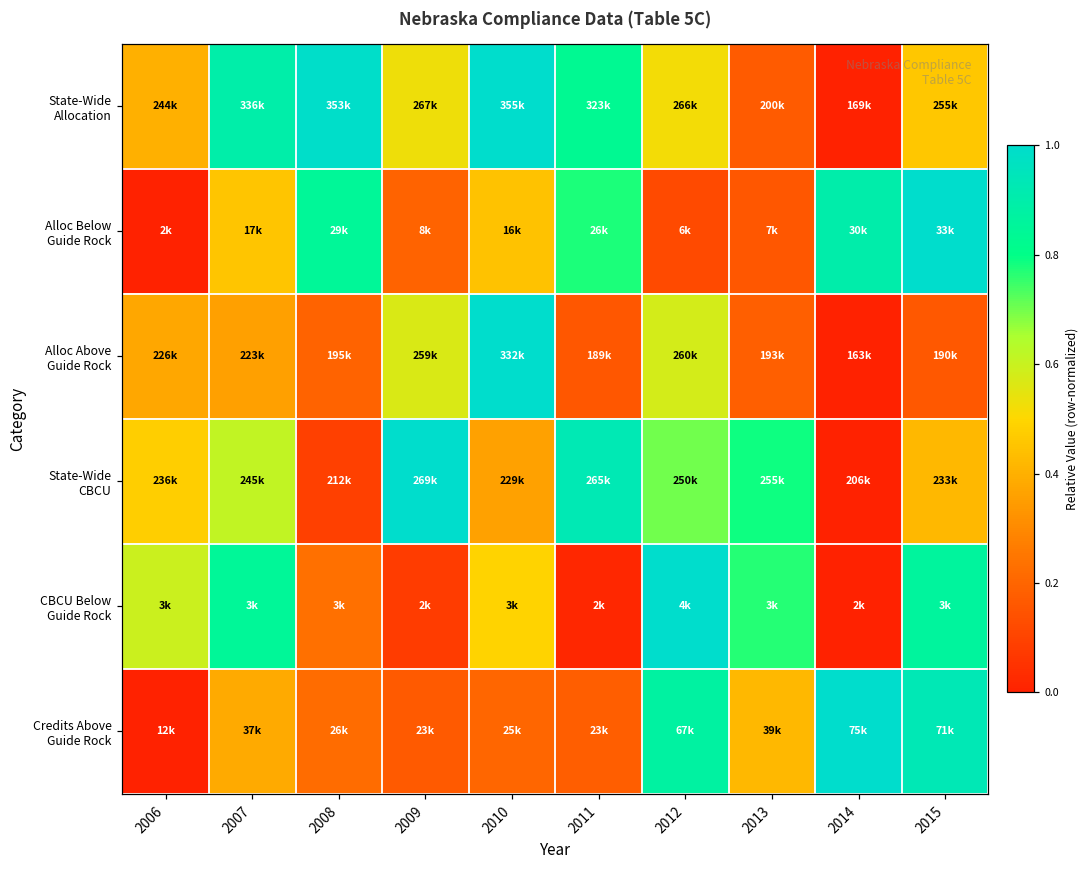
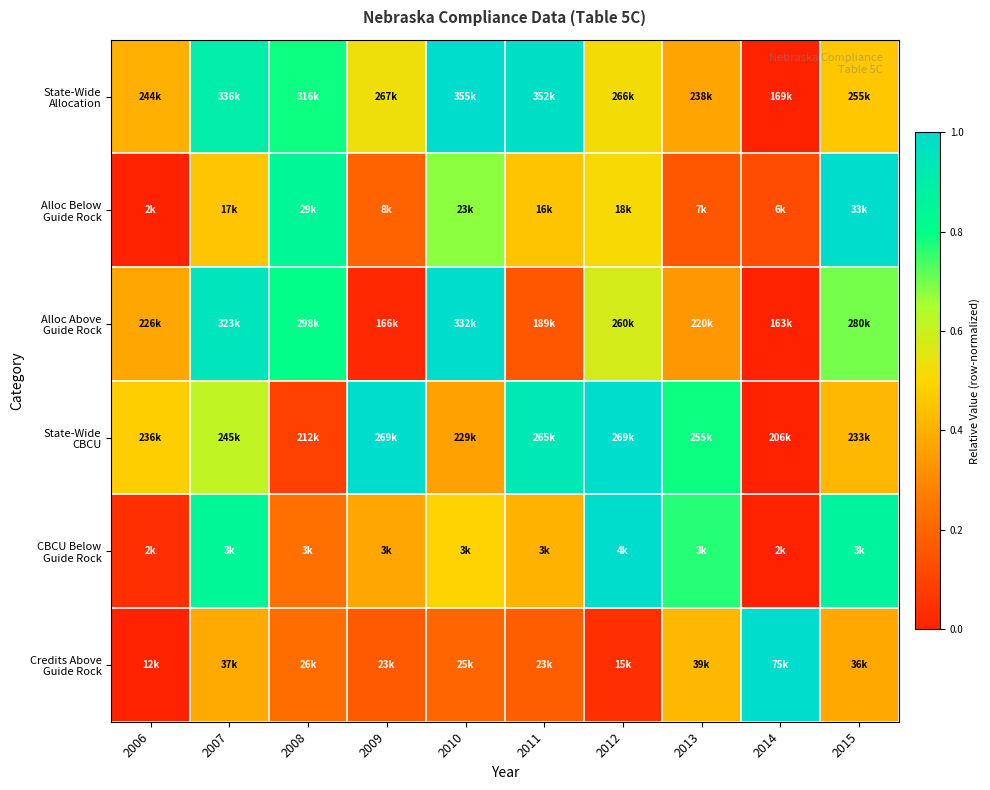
State-Wide Allocation, 2008: 353k -> 316k
State-Wide Allocation, 2011: 323k -> 352k
State-Wide Allocation, 2013: 200k -> 238k
Alloc Below Guide Rock, 2010: 16k -> 23k
Alloc Below Guide Rock, 2011: 26k -> 16k
Alloc Below Guide Rock, 2012: 6k -> 18k
Alloc Below Guide Rock, 2014: 30k -> 6k
Alloc Above Guide Rock, 2007: 223k -> 323k
Alloc Above Guide Rock, 2008: 195k -> 298k
Alloc Above Guide Rock, 2009: 259k -> 166k
Alloc Above Guide Rock, 2013: 193k -> 220k
Alloc Above Guide Rock, 2015: 190k -> 280k
State-Wide CBCU, 2012: 250k -> 269k
CBCU Below Guide Rock, 2006: 3k -> 2k
CBCU Below Guide Rock, 2009: 2k -> 3k
CBCU Below Guide Rock, 2011: 2k -> 3k
Credits Above Guide Rock, 2012: 67k -> 15k
Credits Above Guide Rock, 2015: 71k -> 36k
